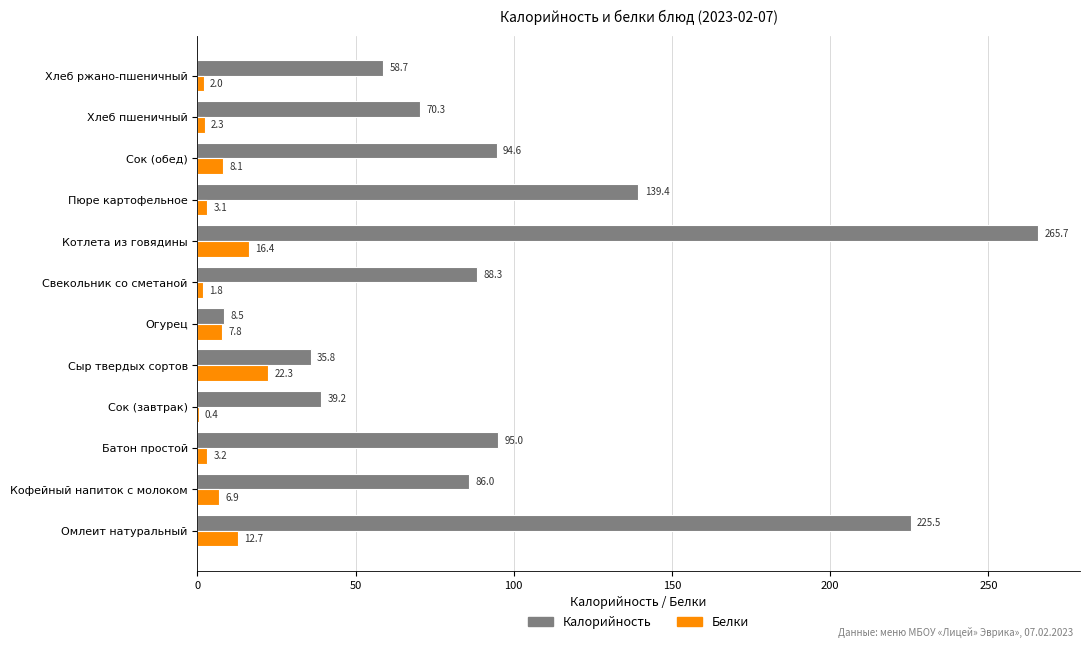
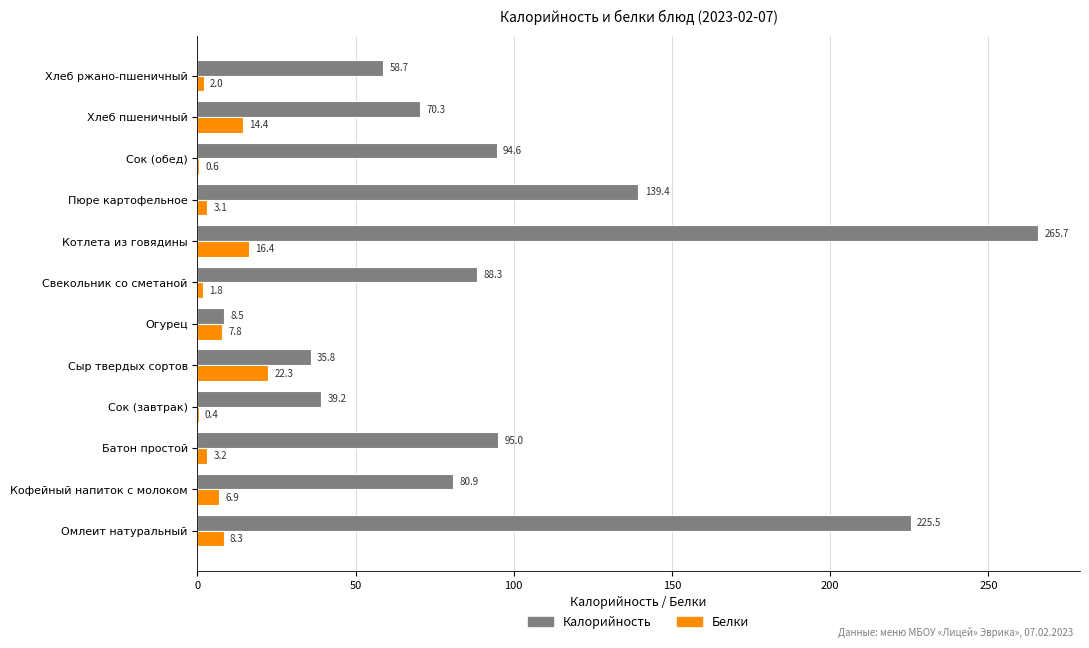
Белки, Хлеб пшеничный: 2.3 -> 14.4
Белки, Сок (обед): 8.1 -> 0.6
Калорийность, Кофейный напиток с молоком: 86.0 -> 80.9
Белки, Омлеит натуральный: 12.7 -> 8.3
